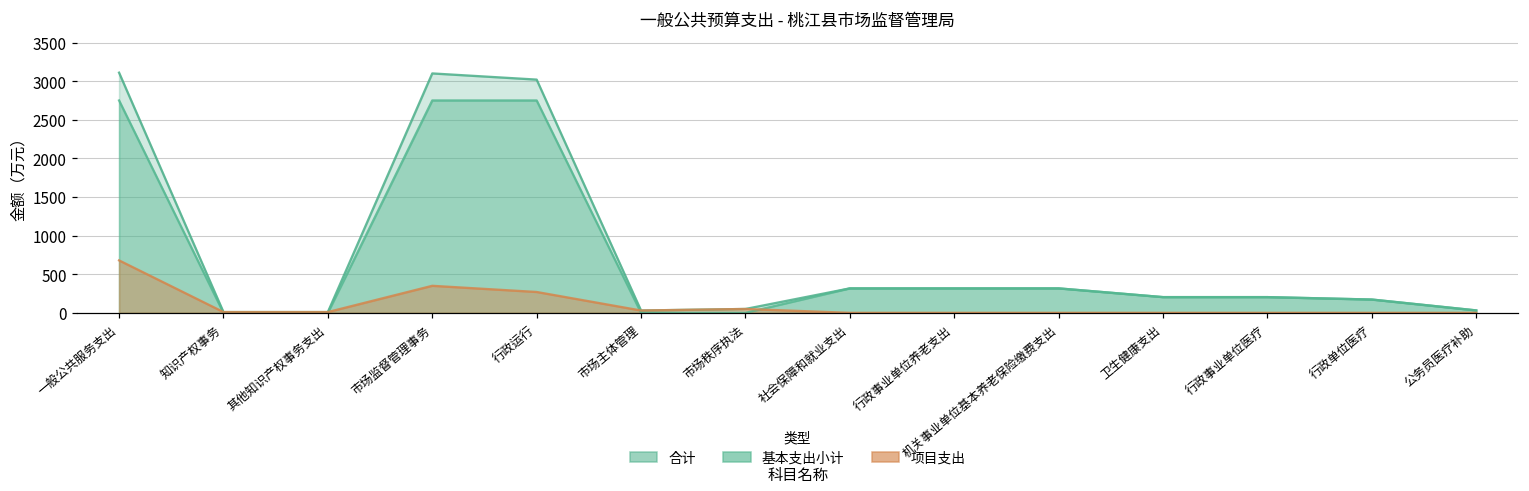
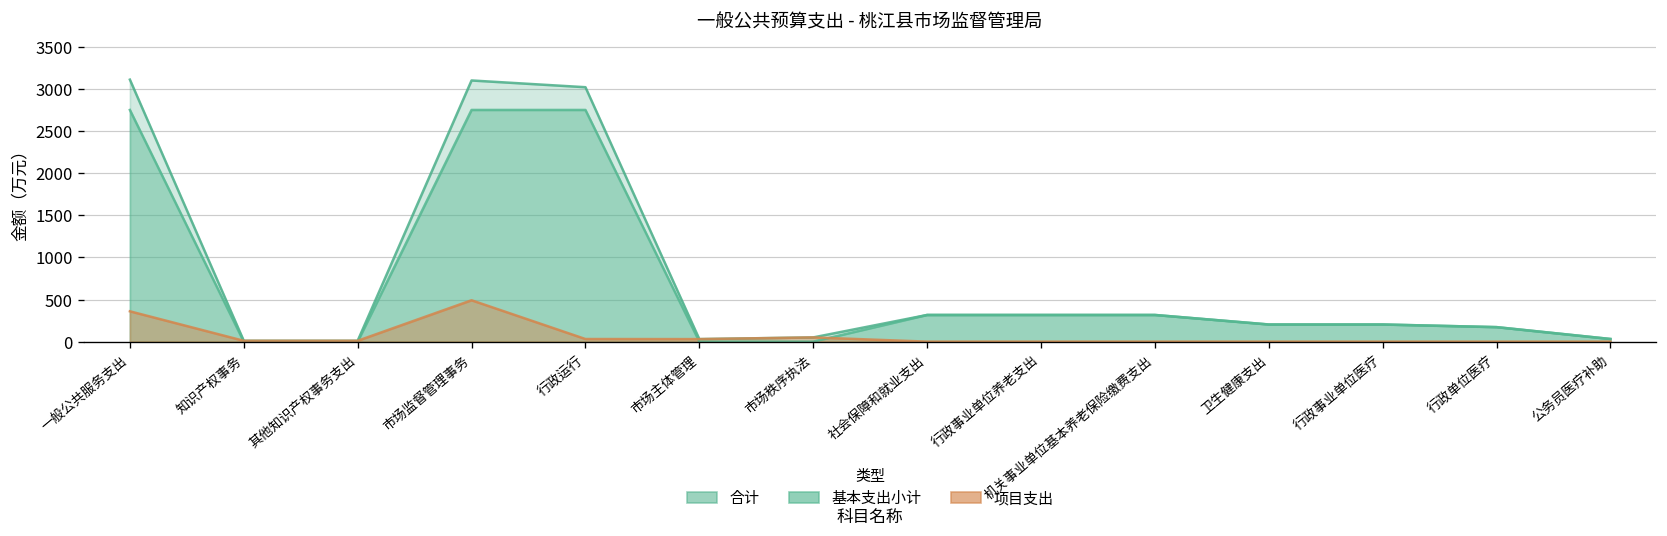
项目支出, 一般公共服务支出: 700 -> 400
项目支出, 市场监督管理事务: 400 -> 500
项目支出, 行政运行: 300 -> 0
